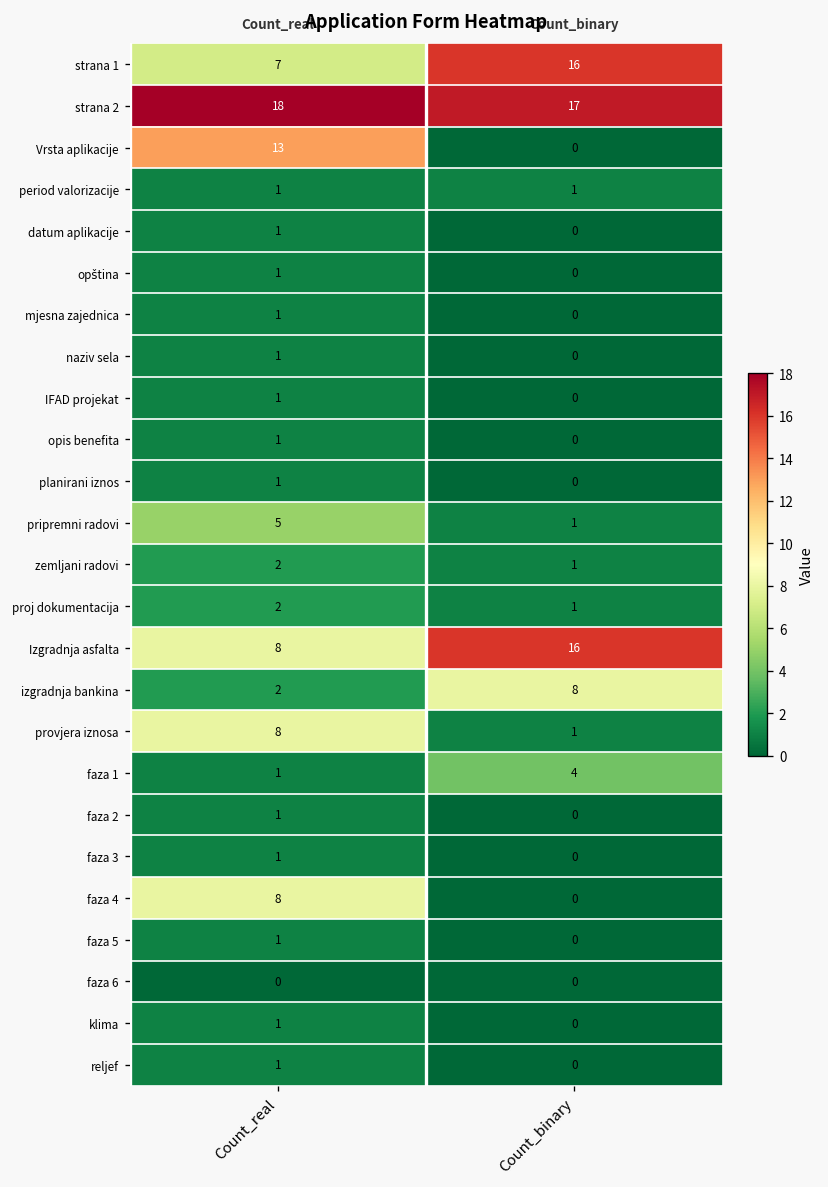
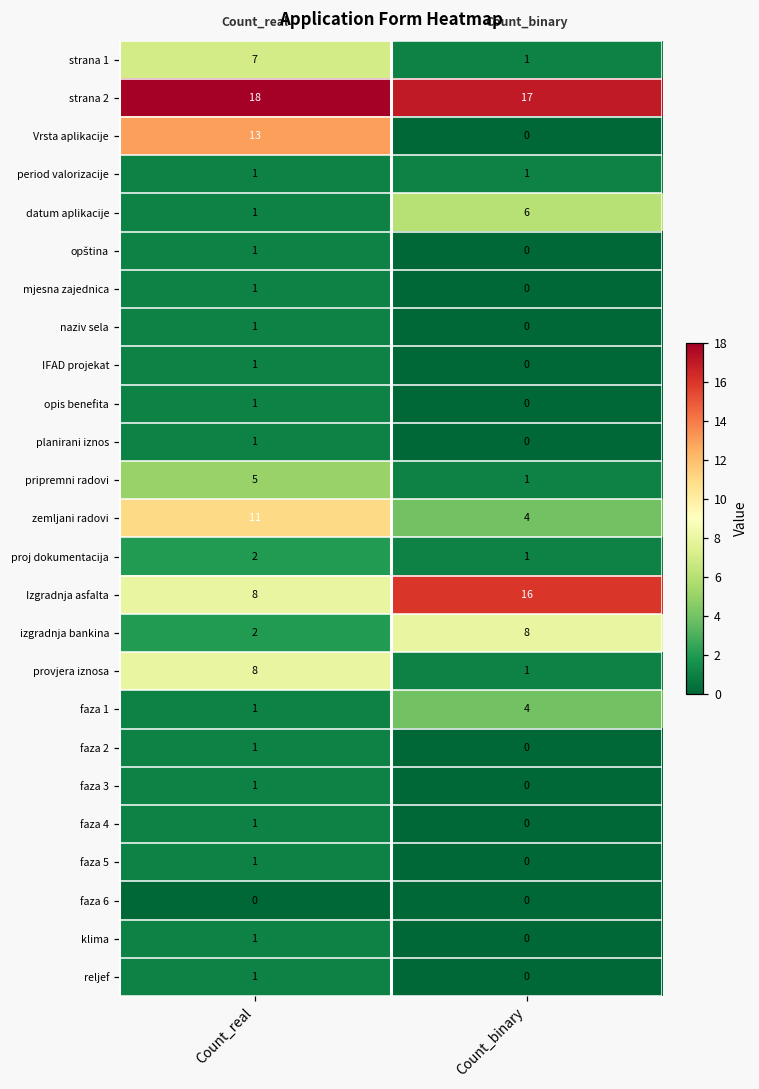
strana 1, Count_binary: 16 -> 1
datum aplikacije, Count_binary: 0 -> 6
zemljani radovi, Count_real: 2 -> 11
zemljani radovi, Count_binary: 1 -> 4
faza 4, Count_real: 8 -> 1
